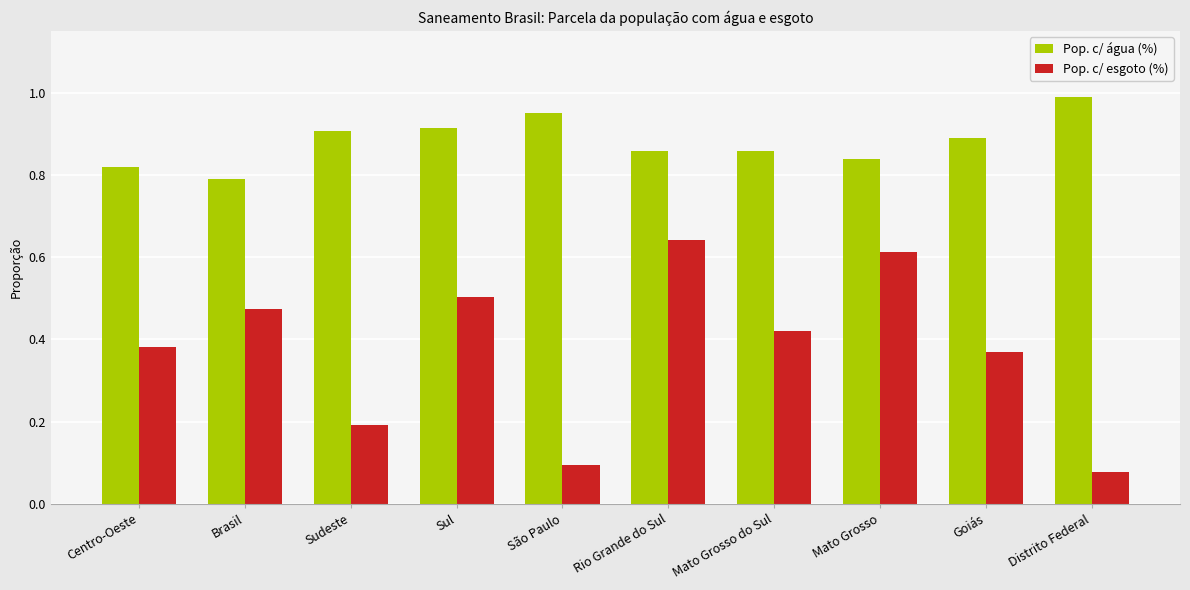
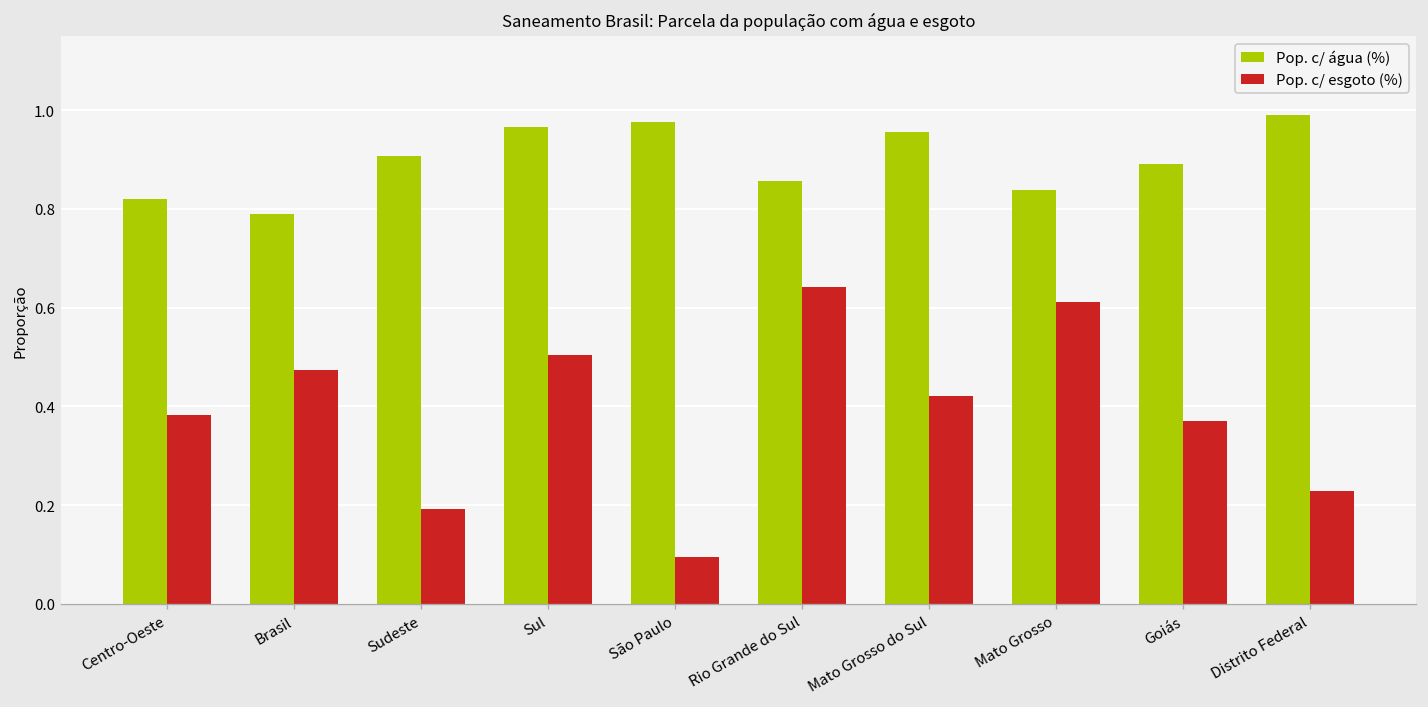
Pop. c/ água (%), Sul: 0.92 -> 0.97
Pop. c/ água (%), São Paulo: 0.95 -> 0.98
Pop. c/ água (%), Mato Grosso do Sul: 0.86 -> 0.96
Pop. c/ esgoto (%), Distrito Federal: 0.08 -> 0.23
